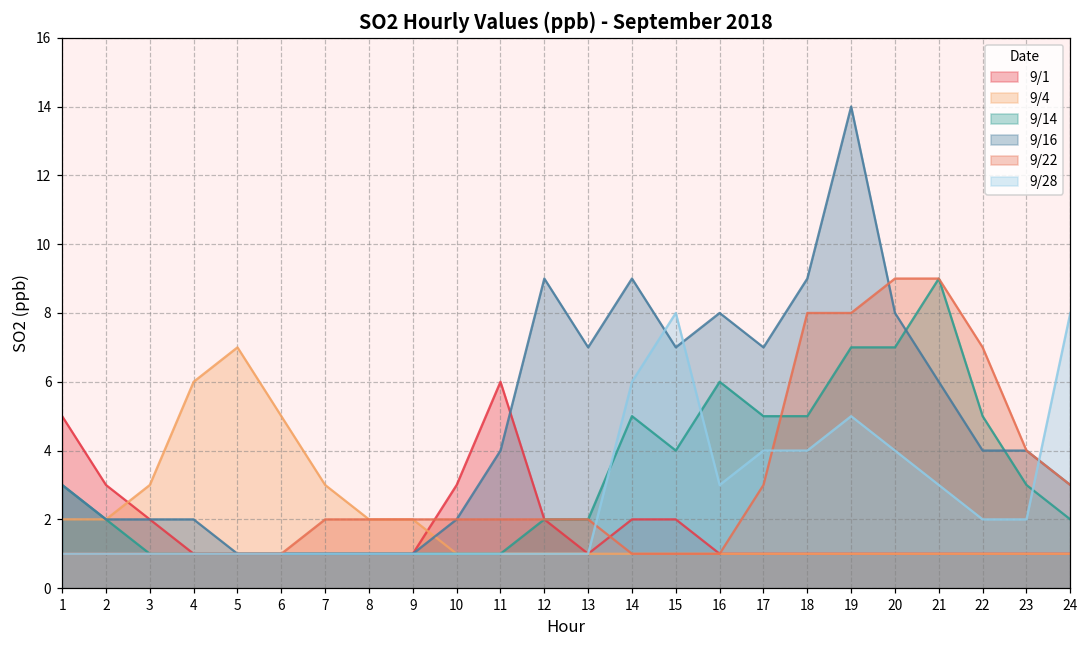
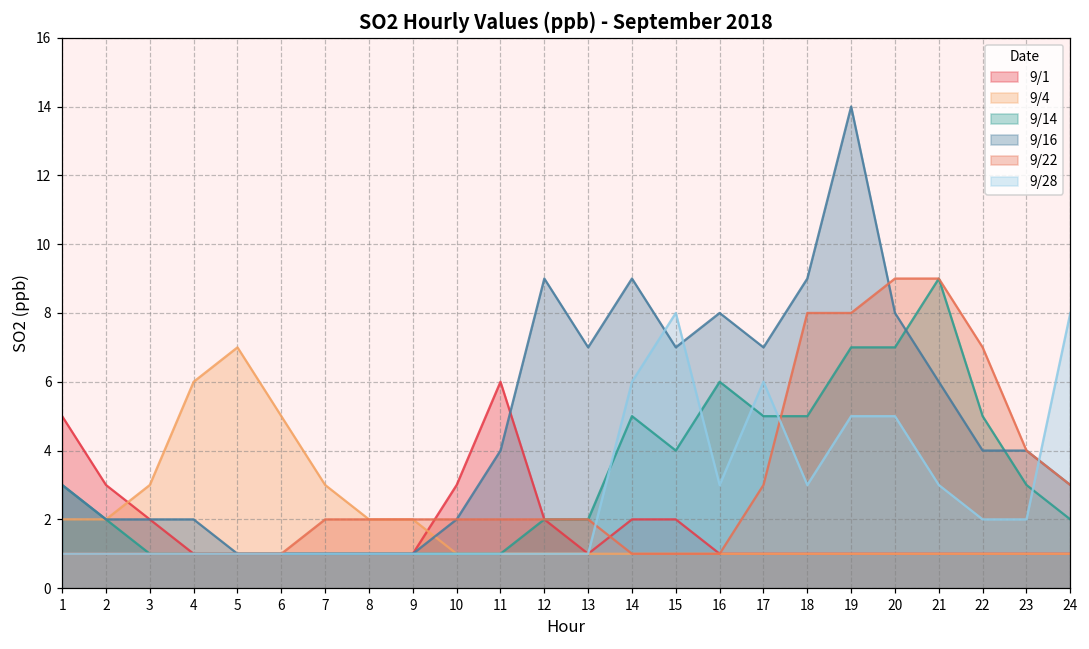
9/28, 17: 4 -> 6
9/28, 18: 4 -> 3
9/28, 20: 4 -> 5
